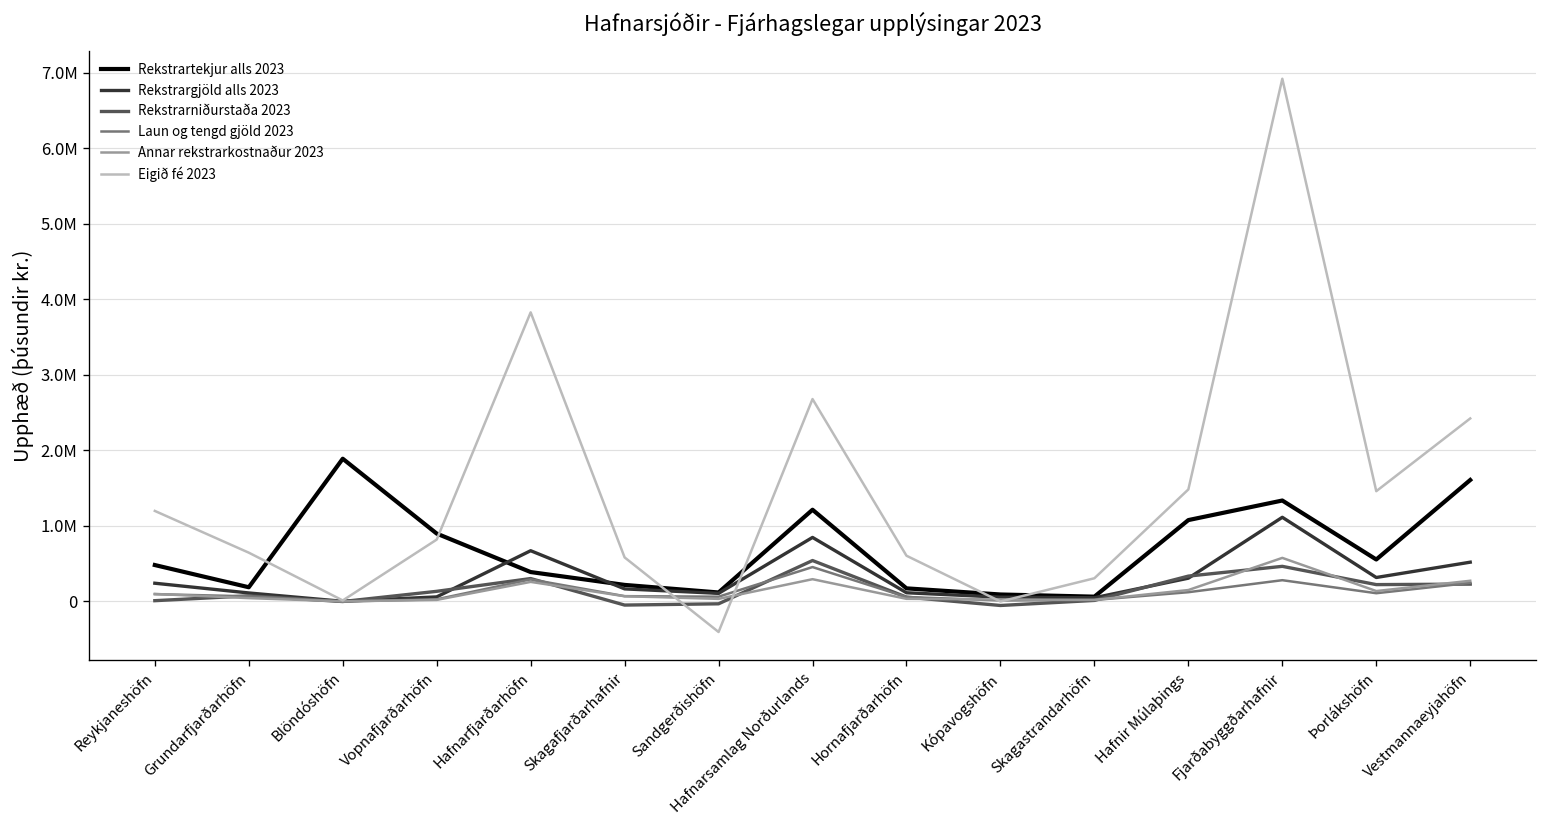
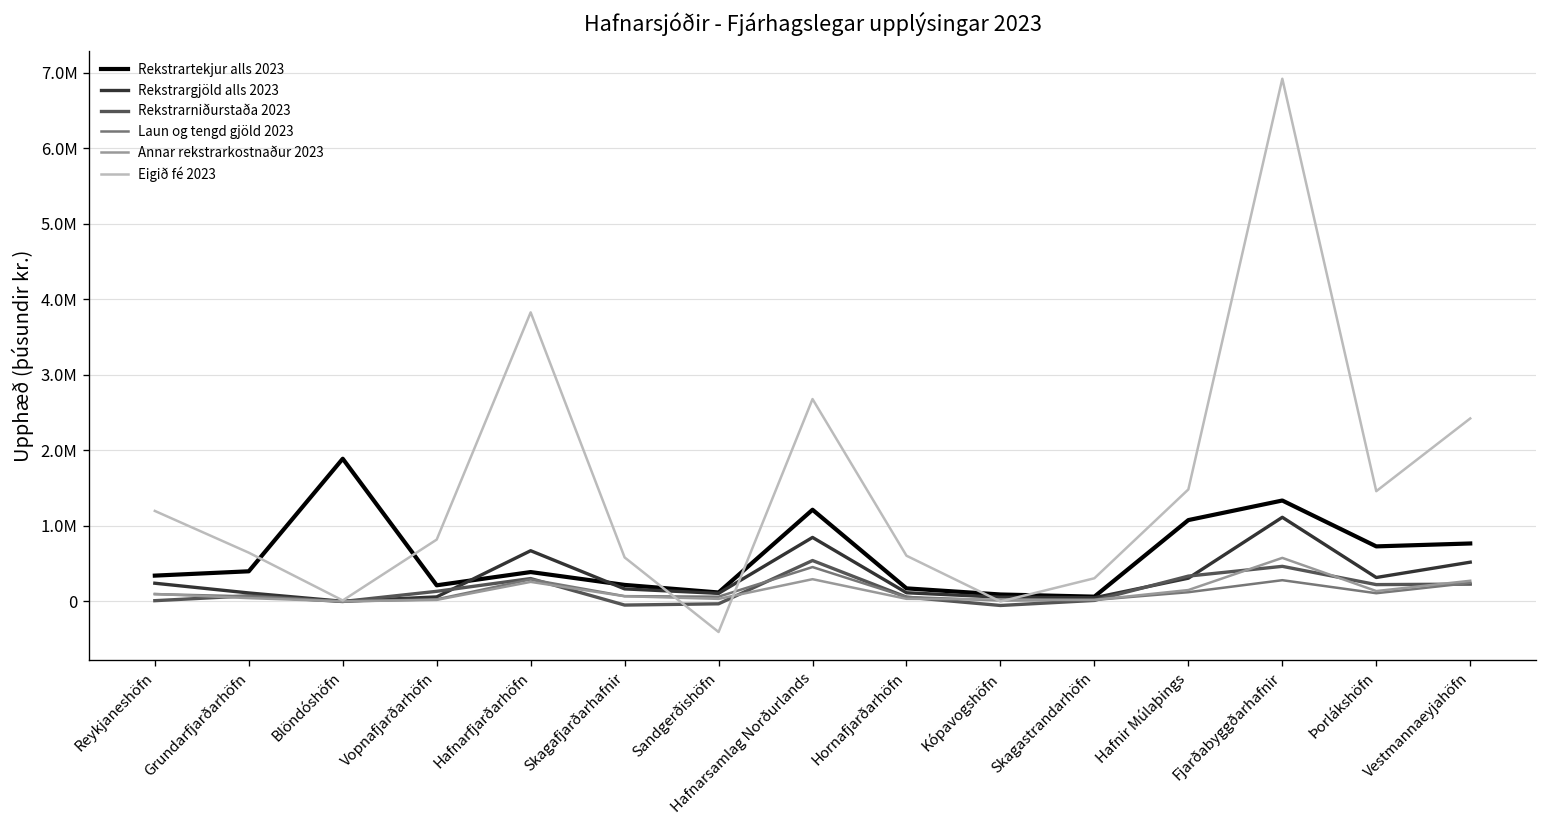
Rekstrartekjur alls 2023, Reykjaneshöfn: 500000 -> 300000
Rekstrartekjur alls 2023, Grundarfjarðarhöfn: 200000 -> 400000
Rekstrartekjur alls 2023, Vopnafjarðarhöfn: 900000 -> 200000
Rekstrartekjur alls 2023, Þorlákshöfn: 600000 -> 700000
Rekstrartekjur alls 2023, Vestmannaeyjahöfn: 1600000 -> 800000
